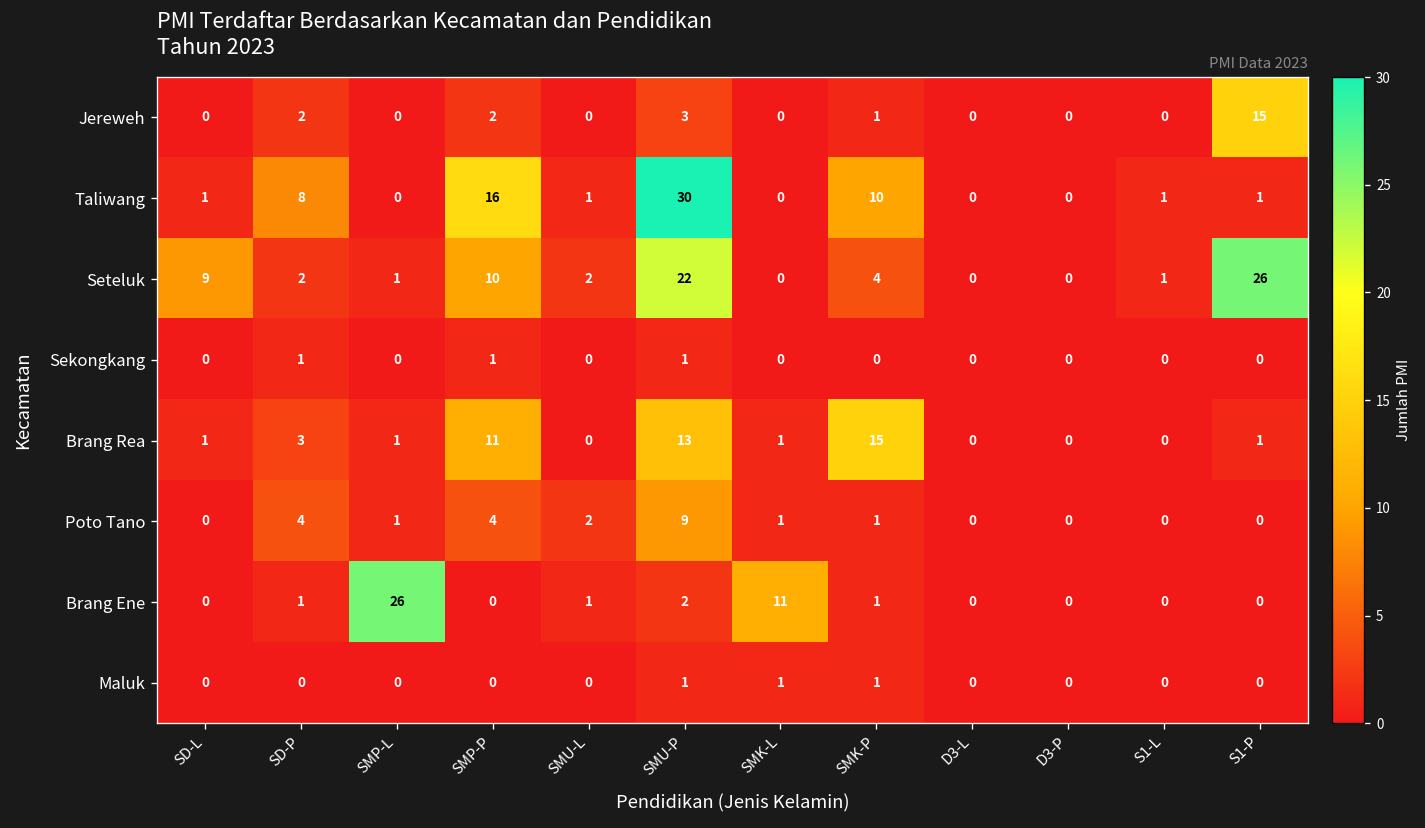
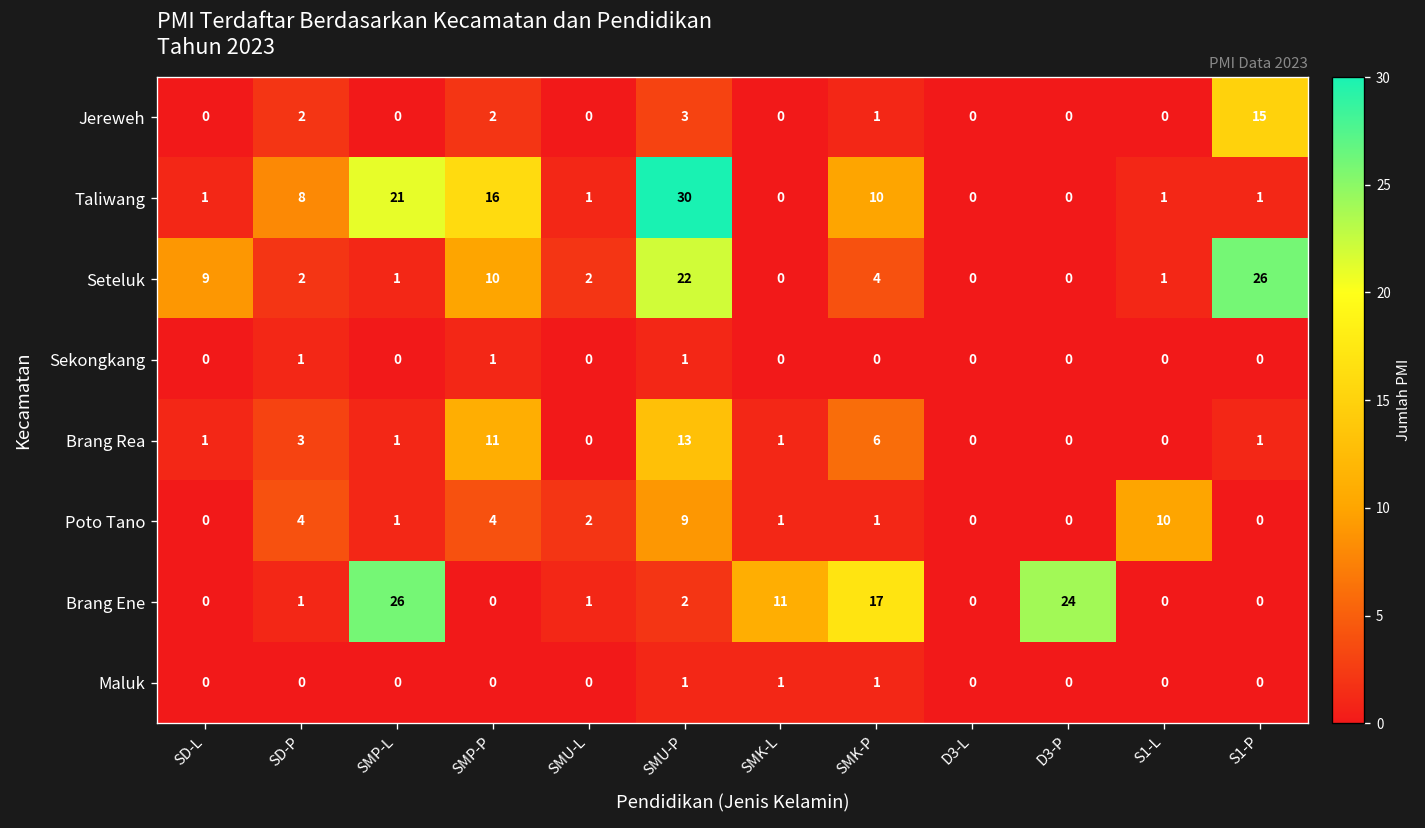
Taliwang, SMP-L: 0 -> 21
Brang Rea, SMK-P: 15 -> 6
Poto Tano, S1-L: 0 -> 10
Brang Ene, SMK-P: 1 -> 17
Brang Ene, D3-P: 0 -> 24
